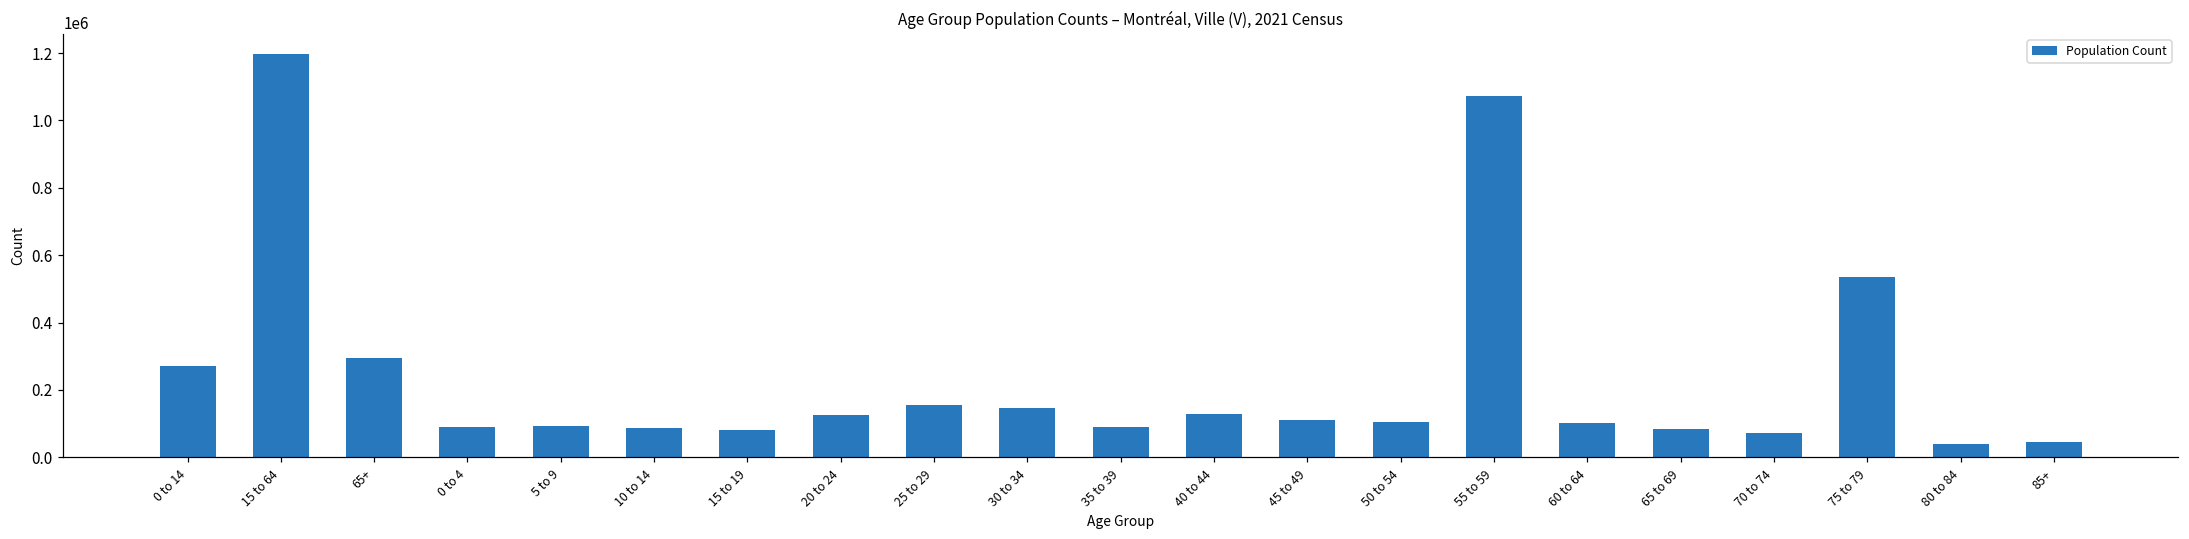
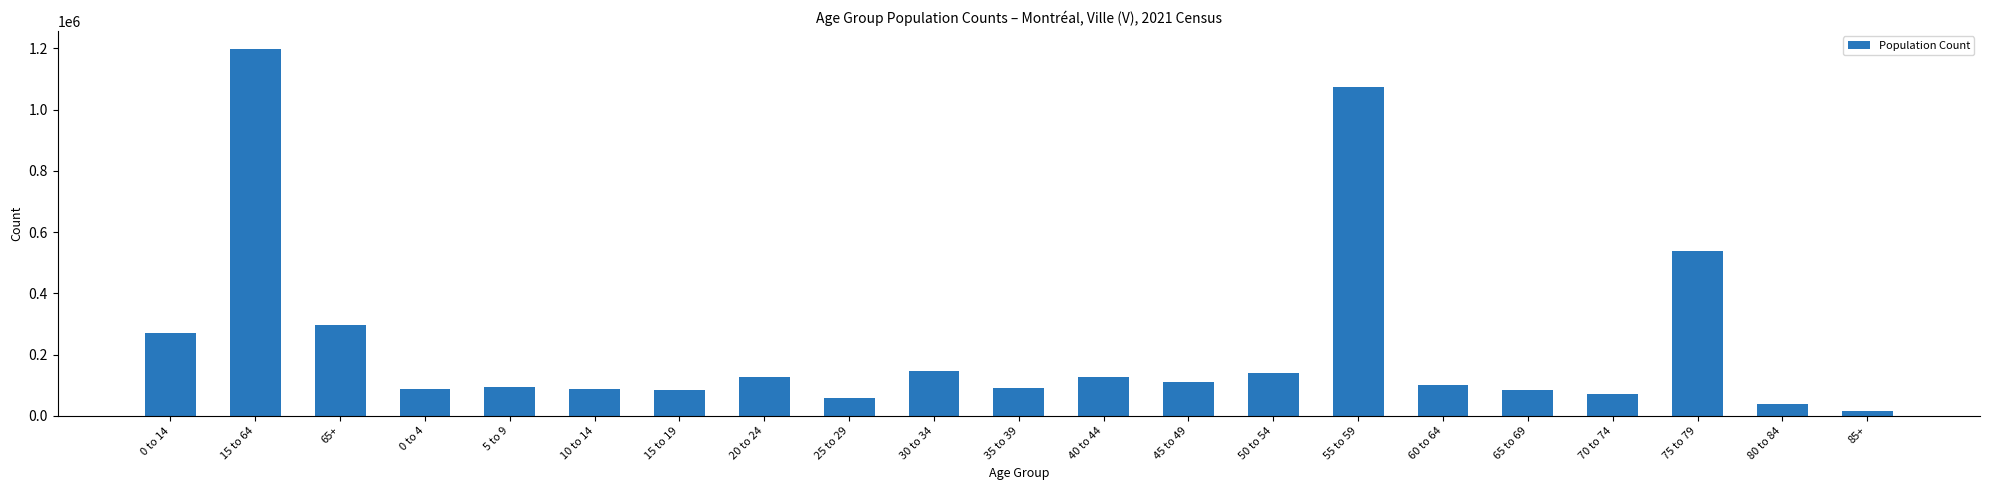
25 to 29: 150000 -> 60000
50 to 54: 110000 -> 140000
85+: 50000 -> 20000
